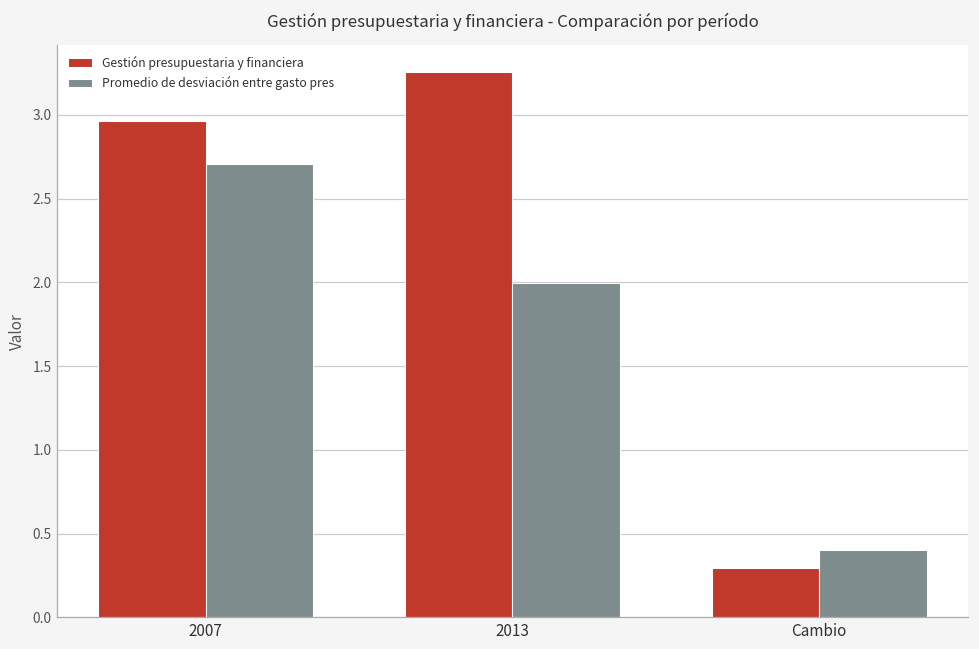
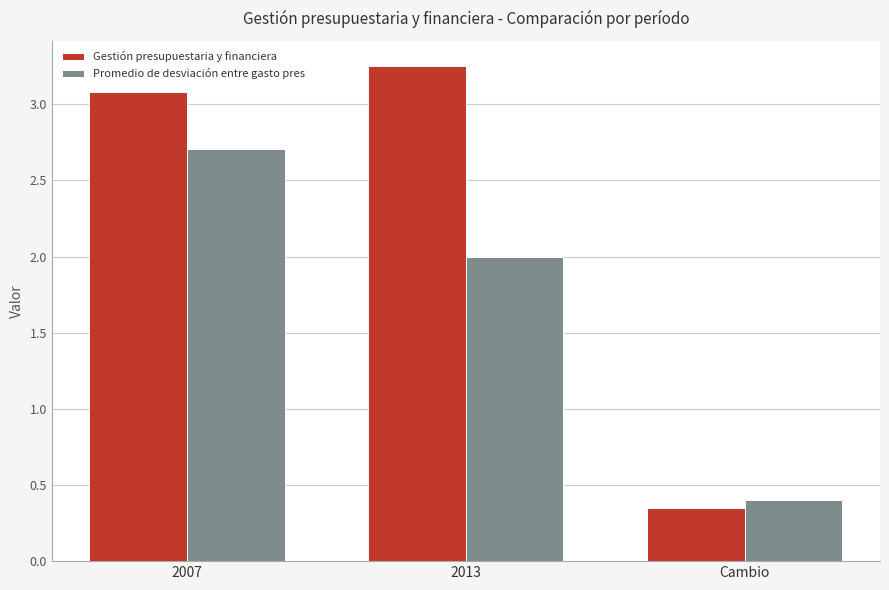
Gestión presupuestaria y financiera, 2007: 2.96 -> 3.08
Gestión presupuestaria y financiera, Cambio: 0.29 -> 0.35
